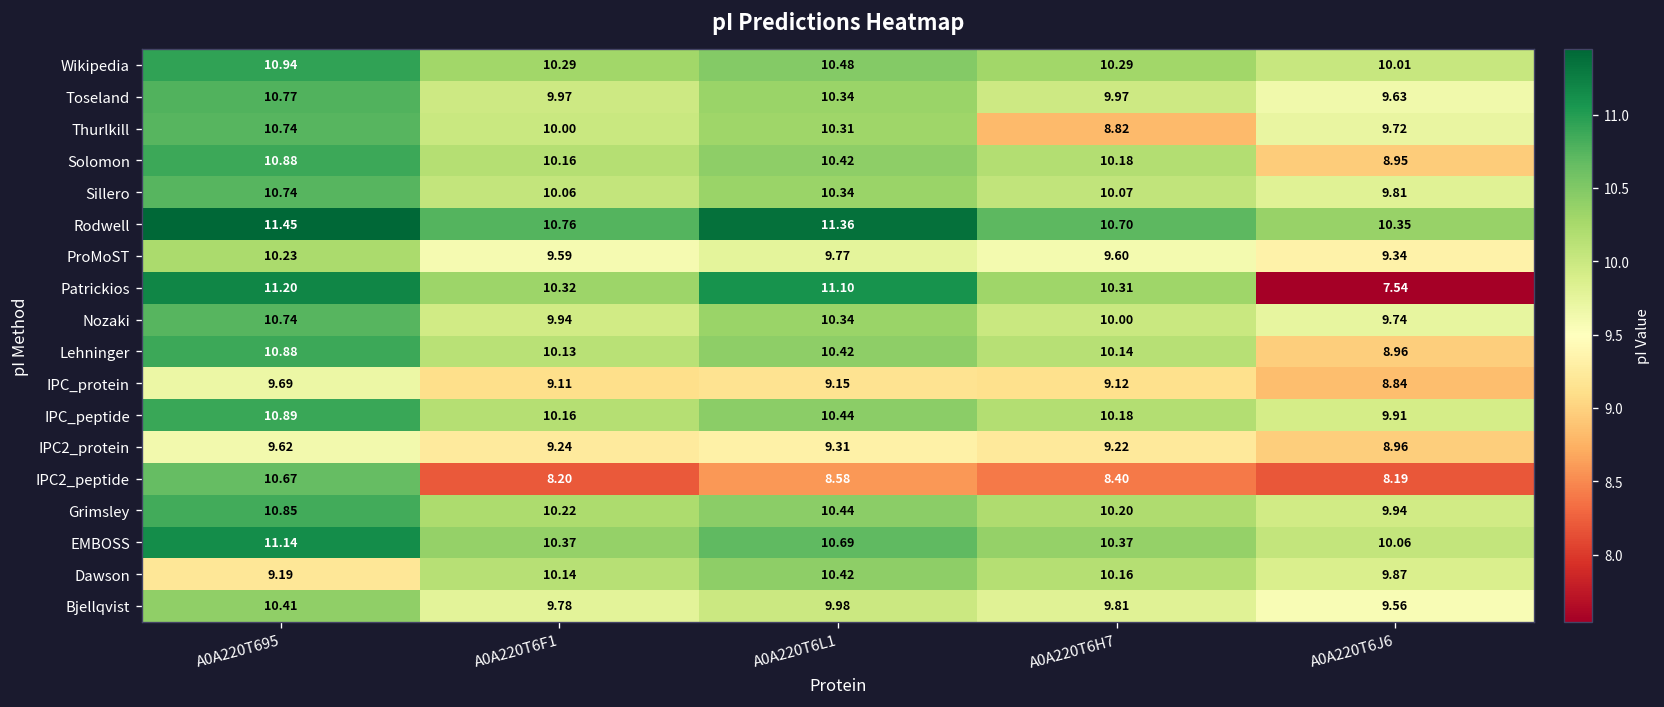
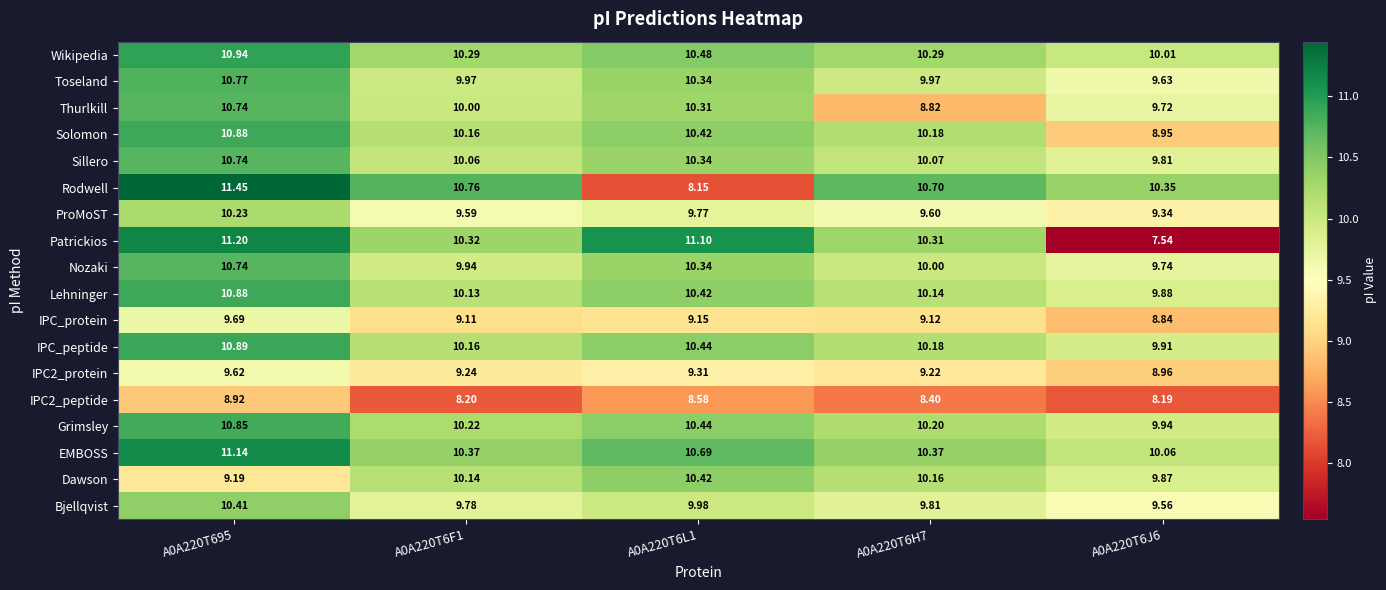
Rodwell, A0A220T6L1: 11.36 -> 8.15
Lehninger, A0A220T6J6: 8.96 -> 9.88
IPC2_peptide, A0A220T695: 10.67 -> 8.92
